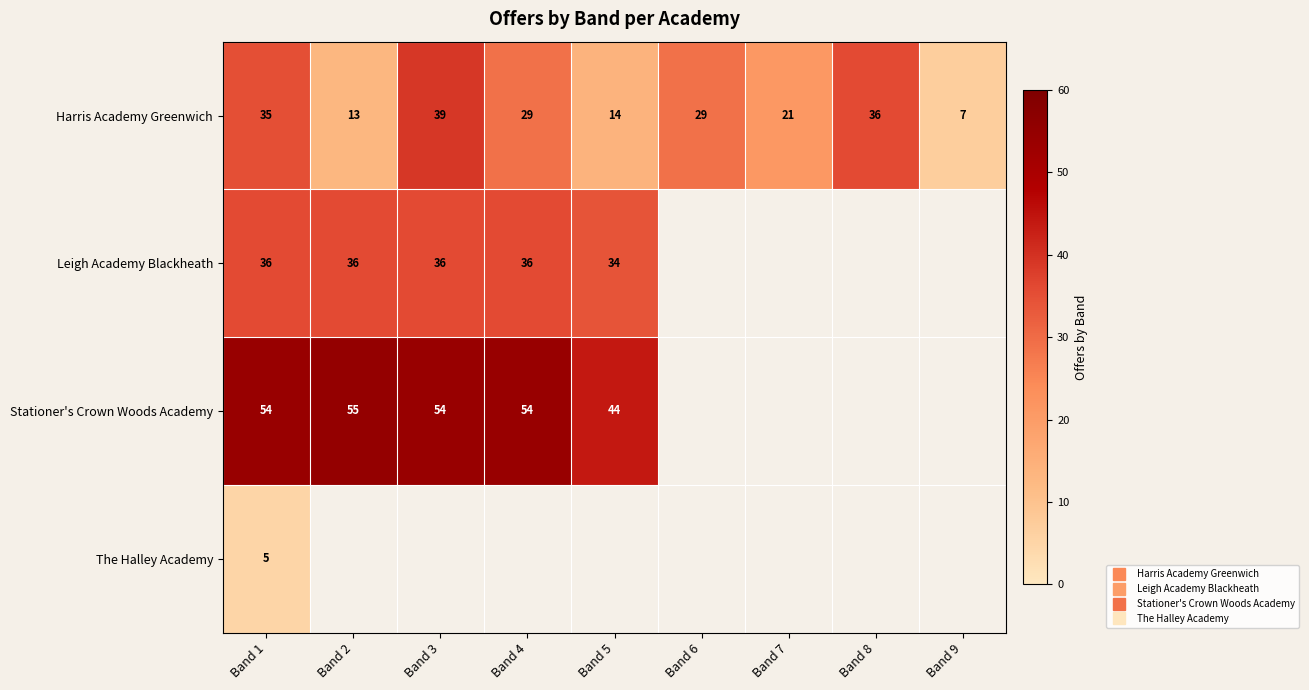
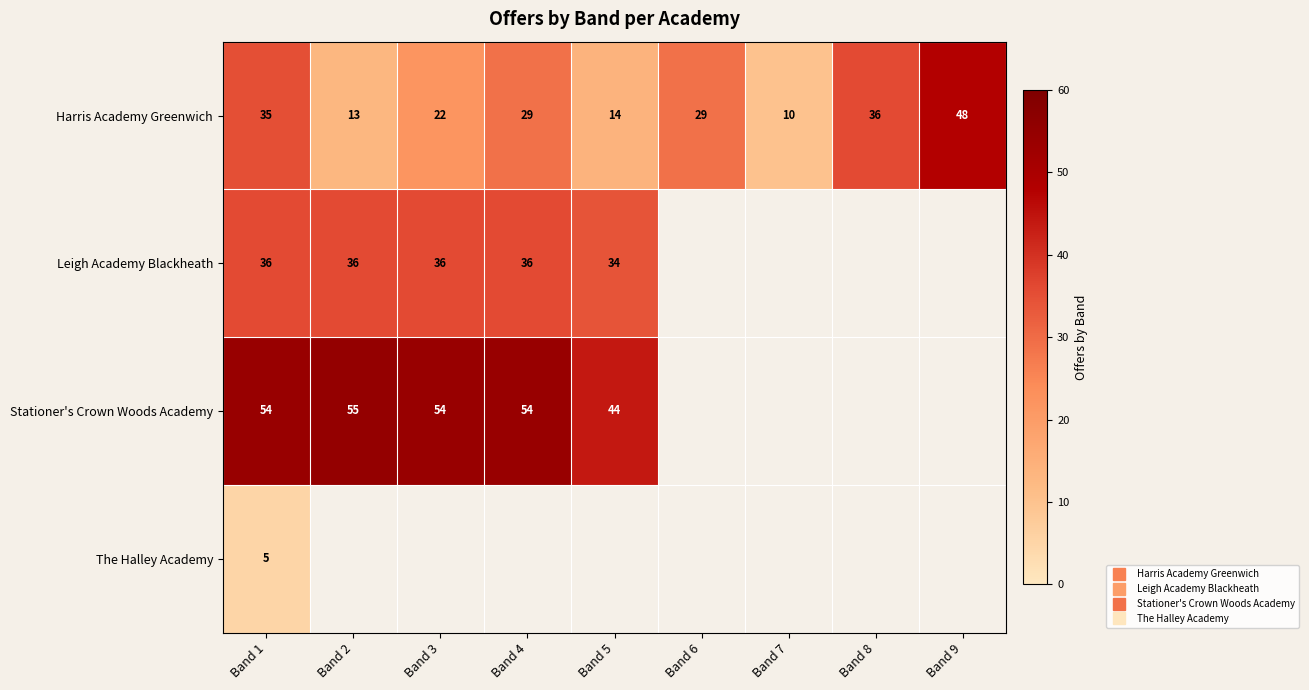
Harris Academy Greenwich, Band 3: 39 -> 22
Harris Academy Greenwich, Band 7: 21 -> 10
Harris Academy Greenwich, Band 9: 7 -> 48
